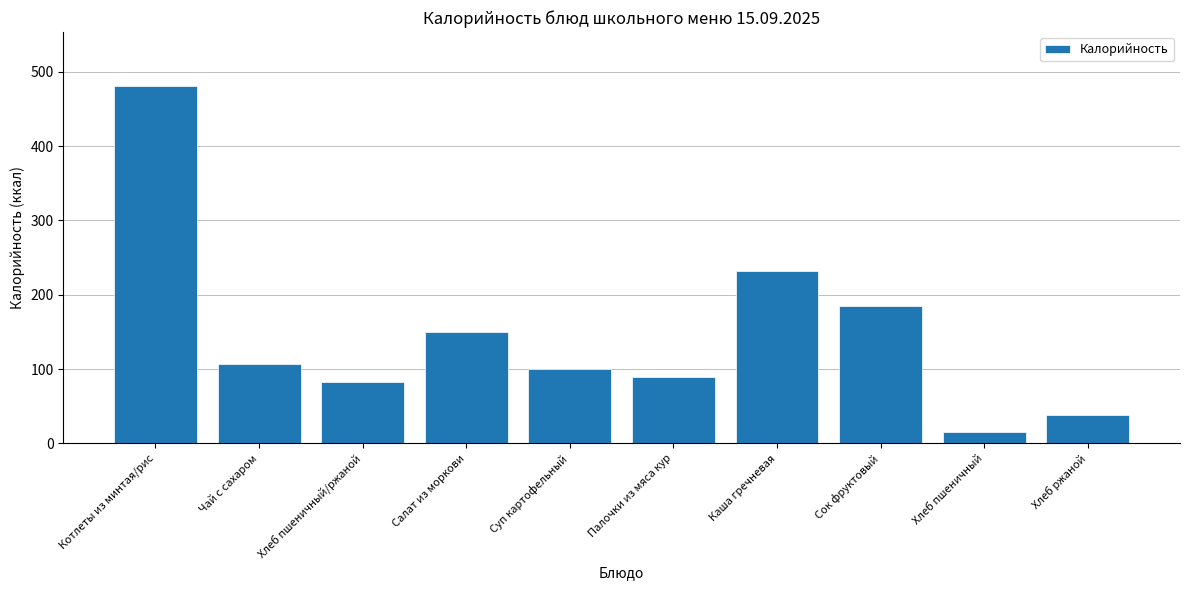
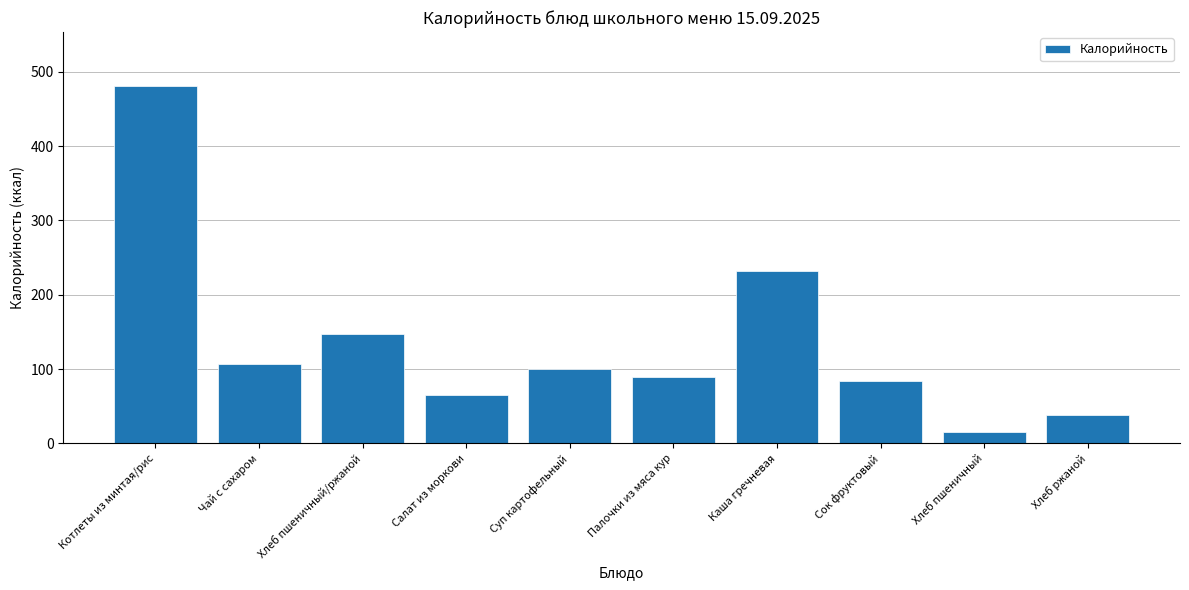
Хлеб пшеничный/ржаной: 80 -> 150
Салат из моркови: 150 -> 60
Сок фруктовый: 180 -> 80
